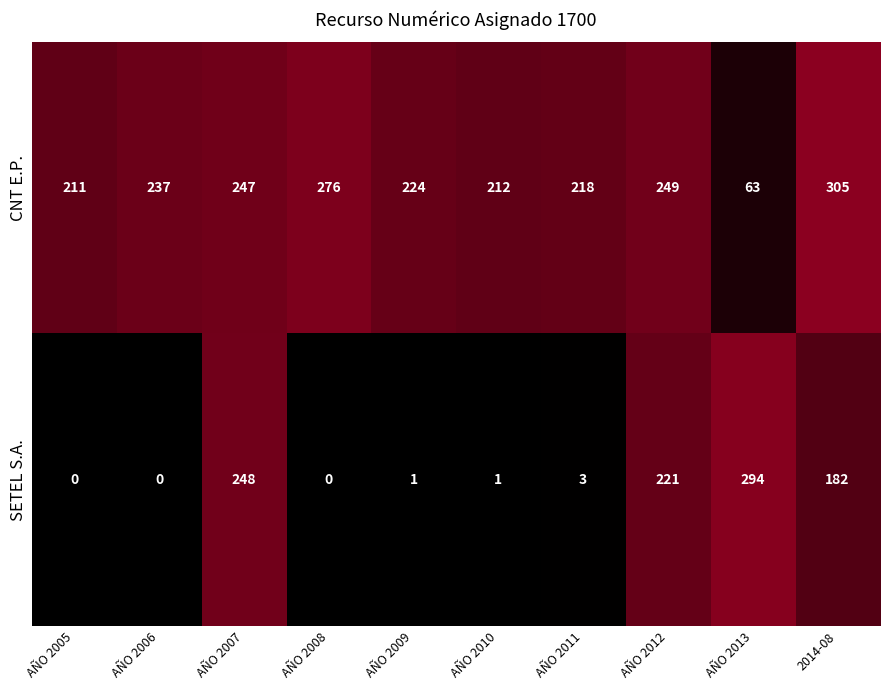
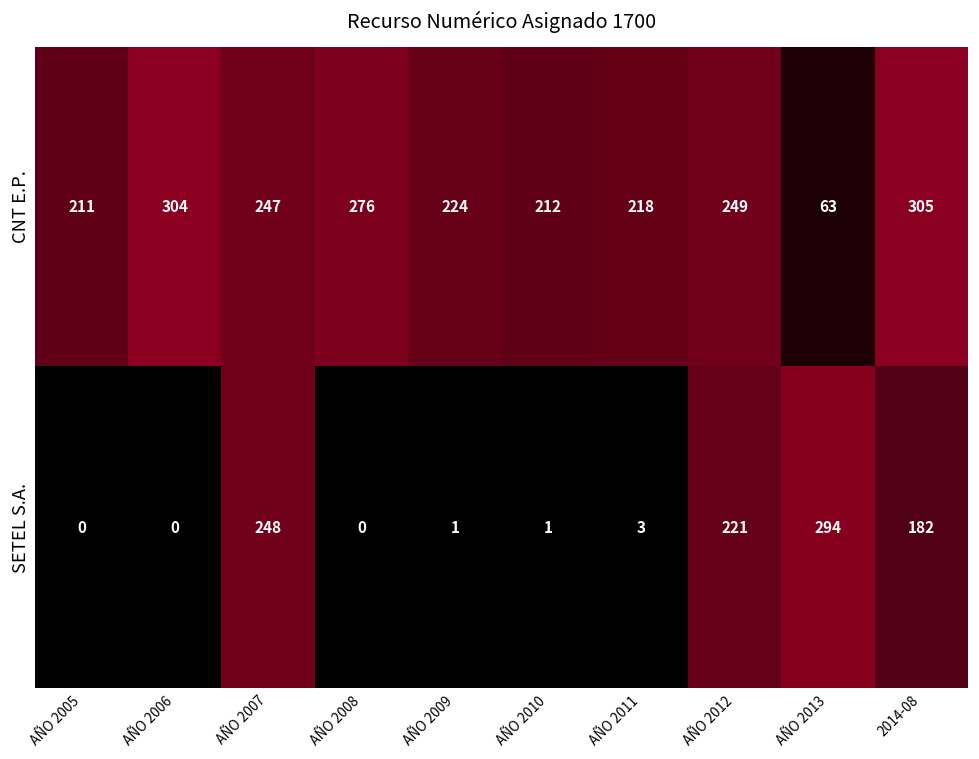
CNT E.P., AÑO 2006: 237 -> 304
